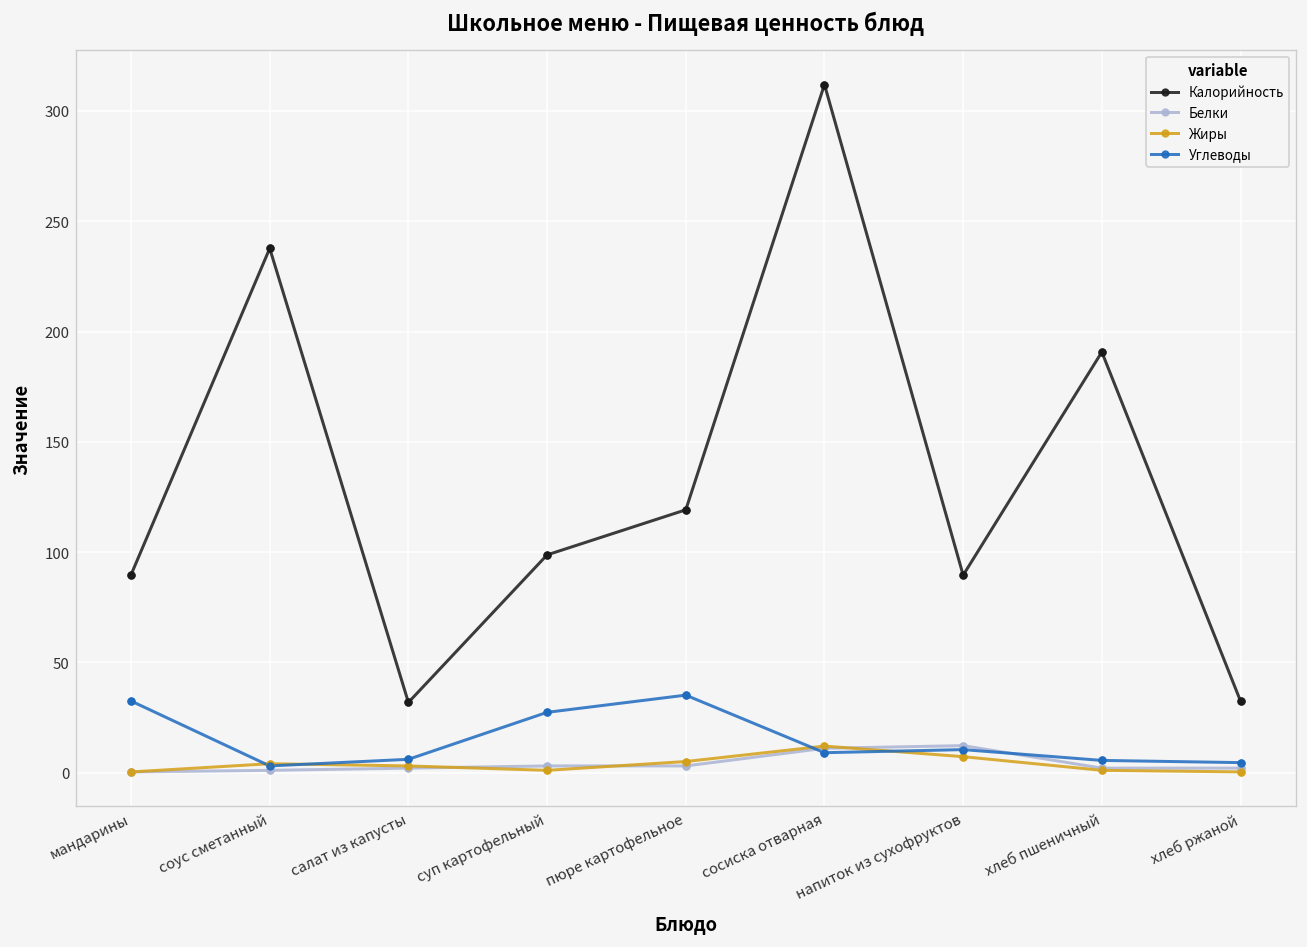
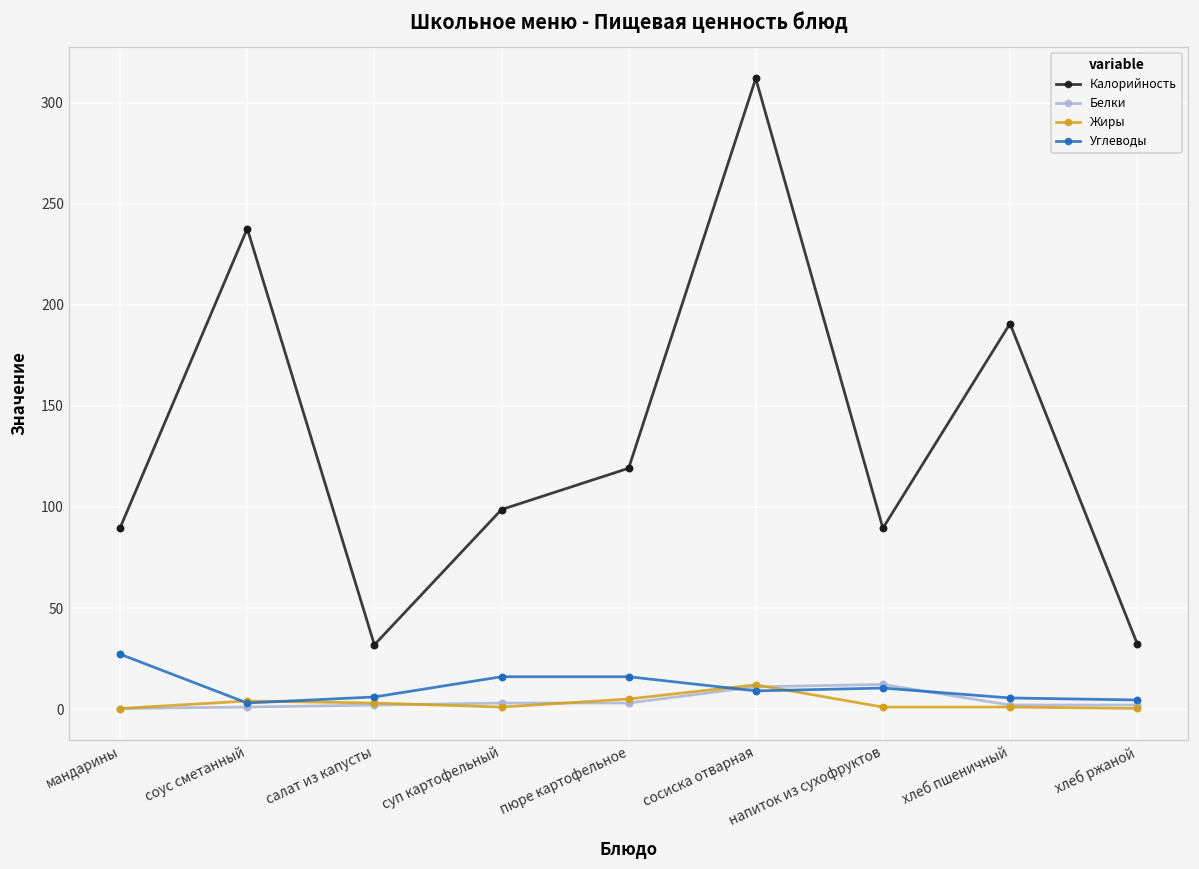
Углеводы, мандарины: 32 -> 27
Углеводы, суп картофельный: 27 -> 16
Углеводы, пюре картофельное: 35 -> 16
Жиры, напиток из сухофруктов: 7 -> 1
